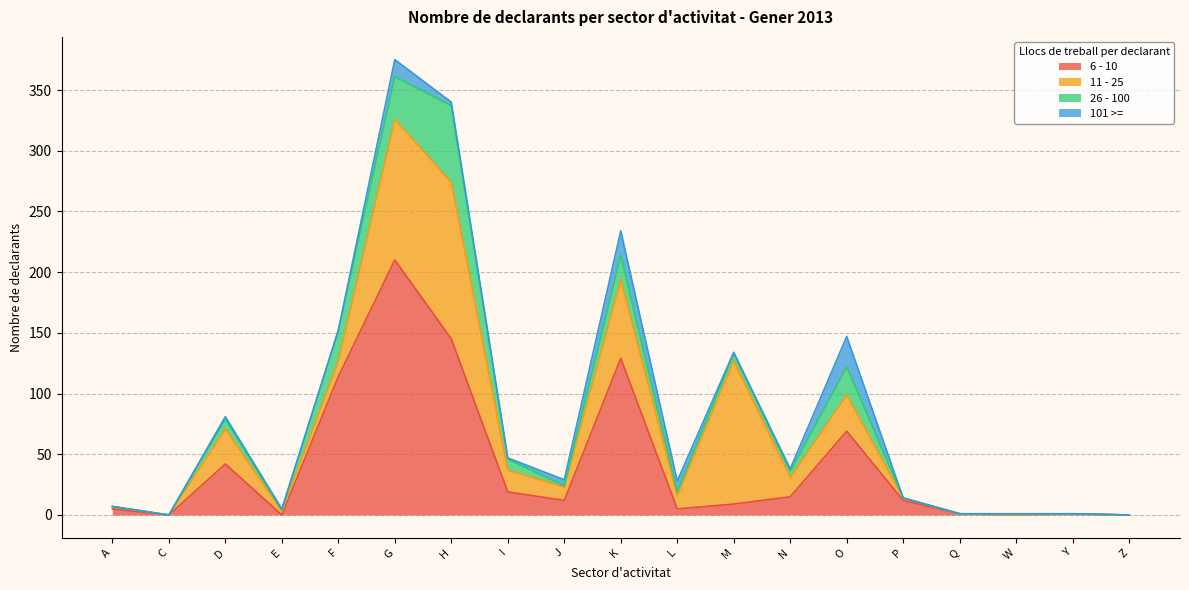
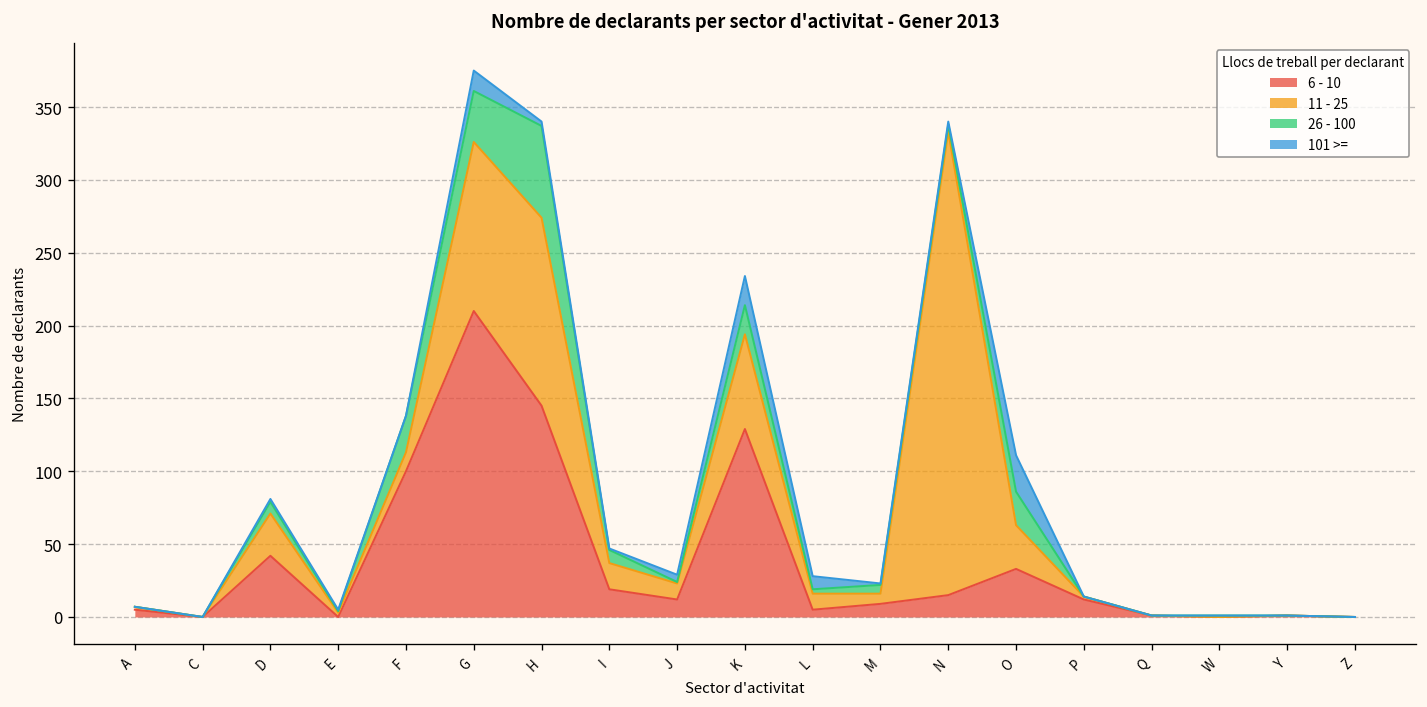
6 - 10, F: 114 -> 100
11 - 25, M: 118 -> 7
11 - 25, N: 16 -> 318
6 - 10, O: 69 -> 33
